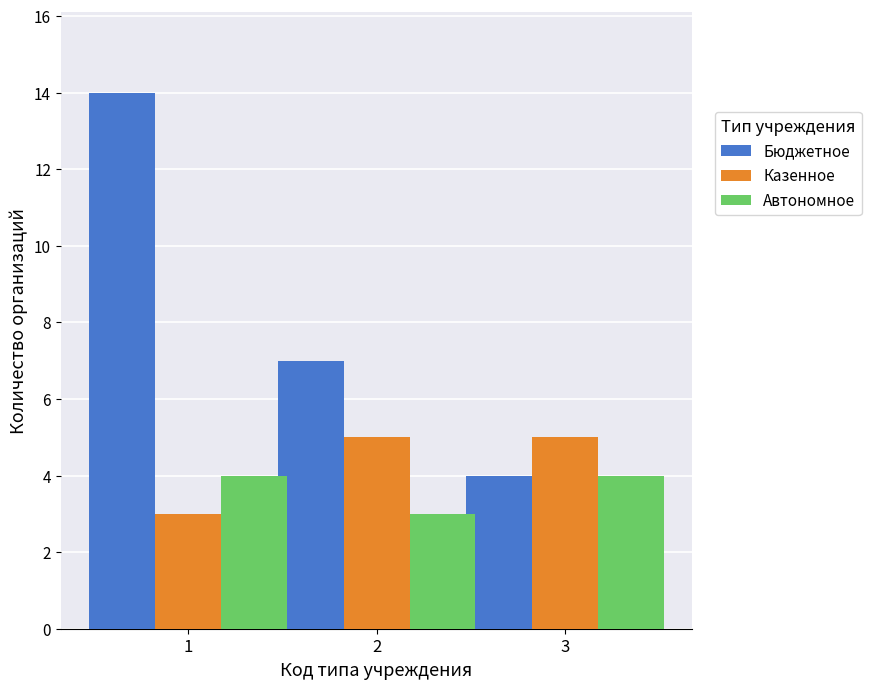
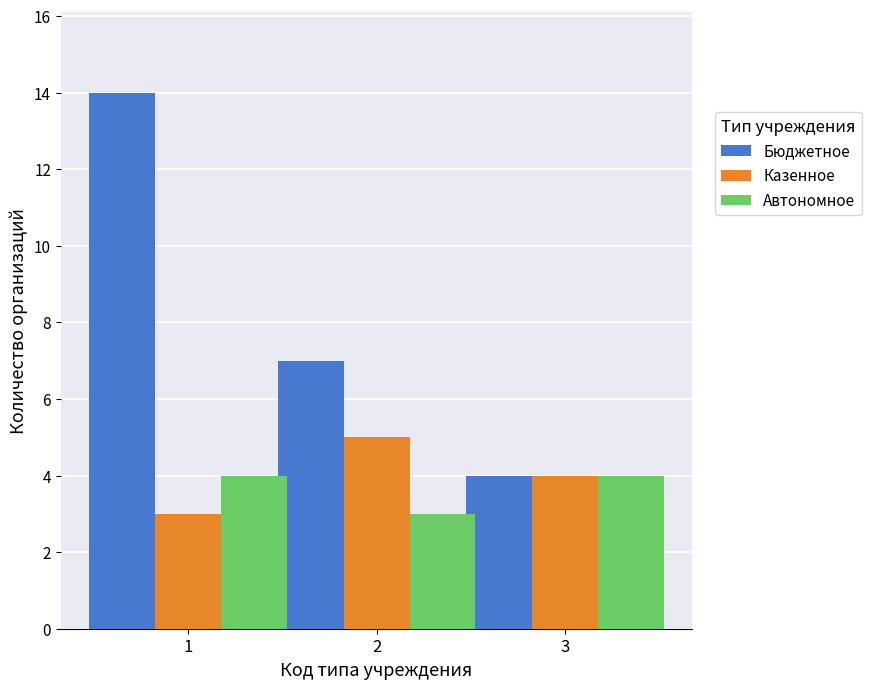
Казенное, 3: 5 -> 4
